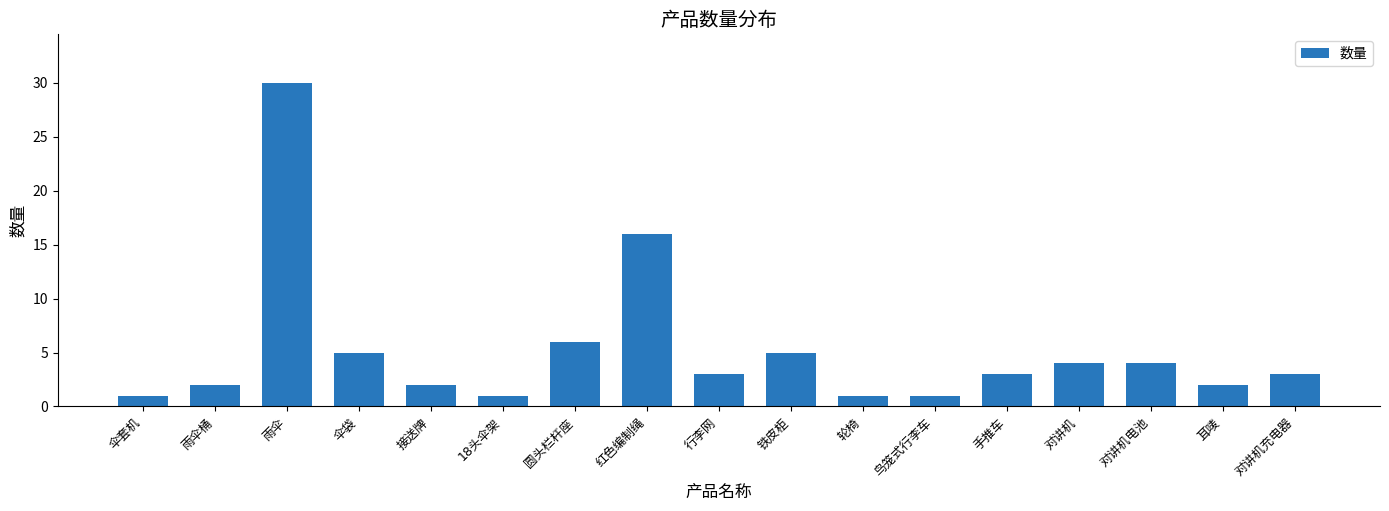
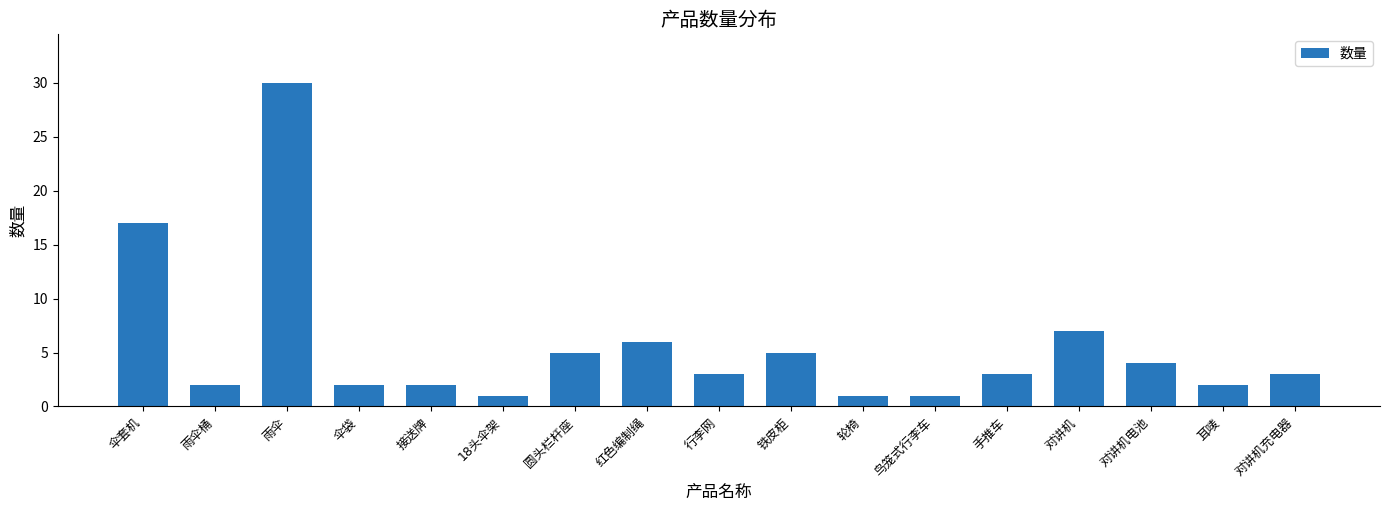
伞套机: 1 -> 17
伞袋: 5 -> 2
圆头栏杆座: 6 -> 5
红色编制绳: 16 -> 6
对讲机: 4 -> 7
